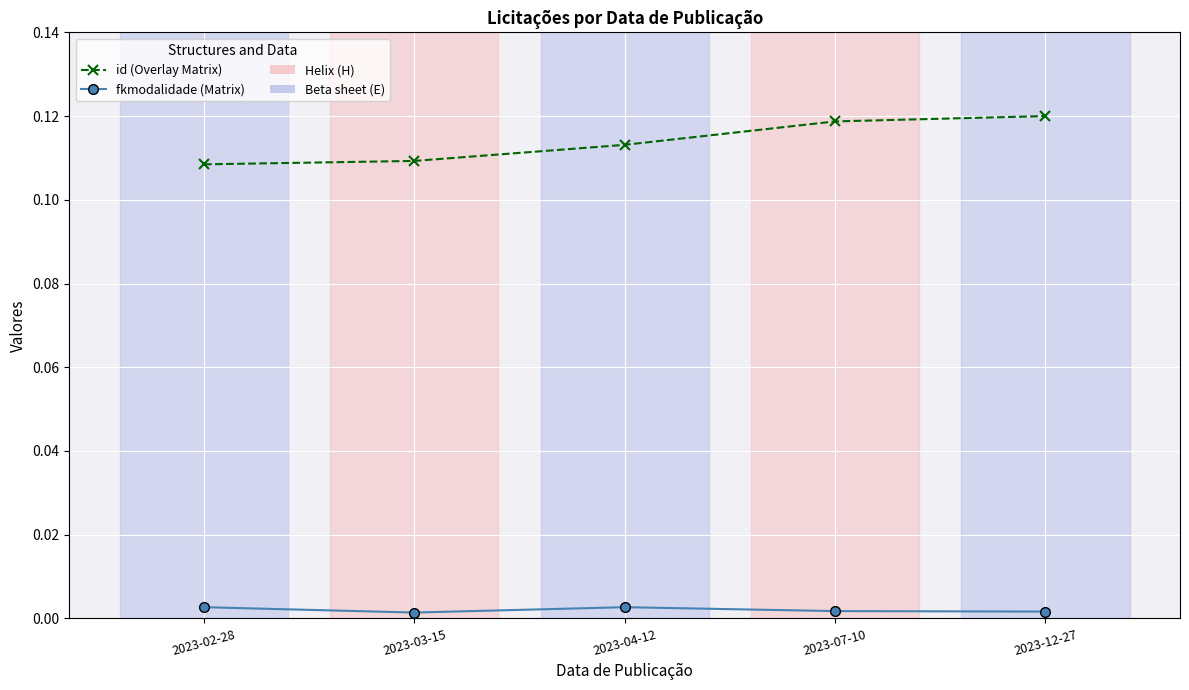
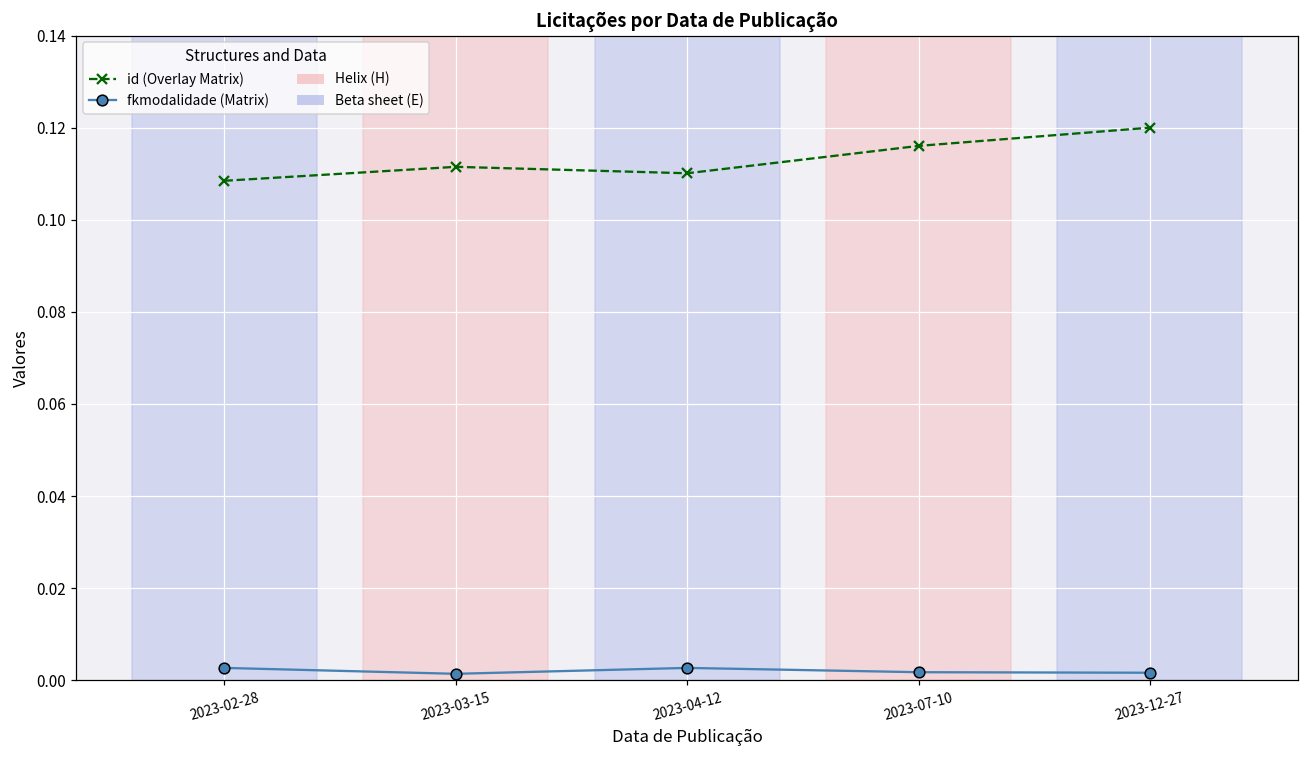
id (Overlay Matrix), 2023-03-15: 0.109 -> 0.111
id (Overlay Matrix), 2023-04-12: 0.113 -> 0.110
id (Overlay Matrix), 2023-07-10: 0.119 -> 0.116
